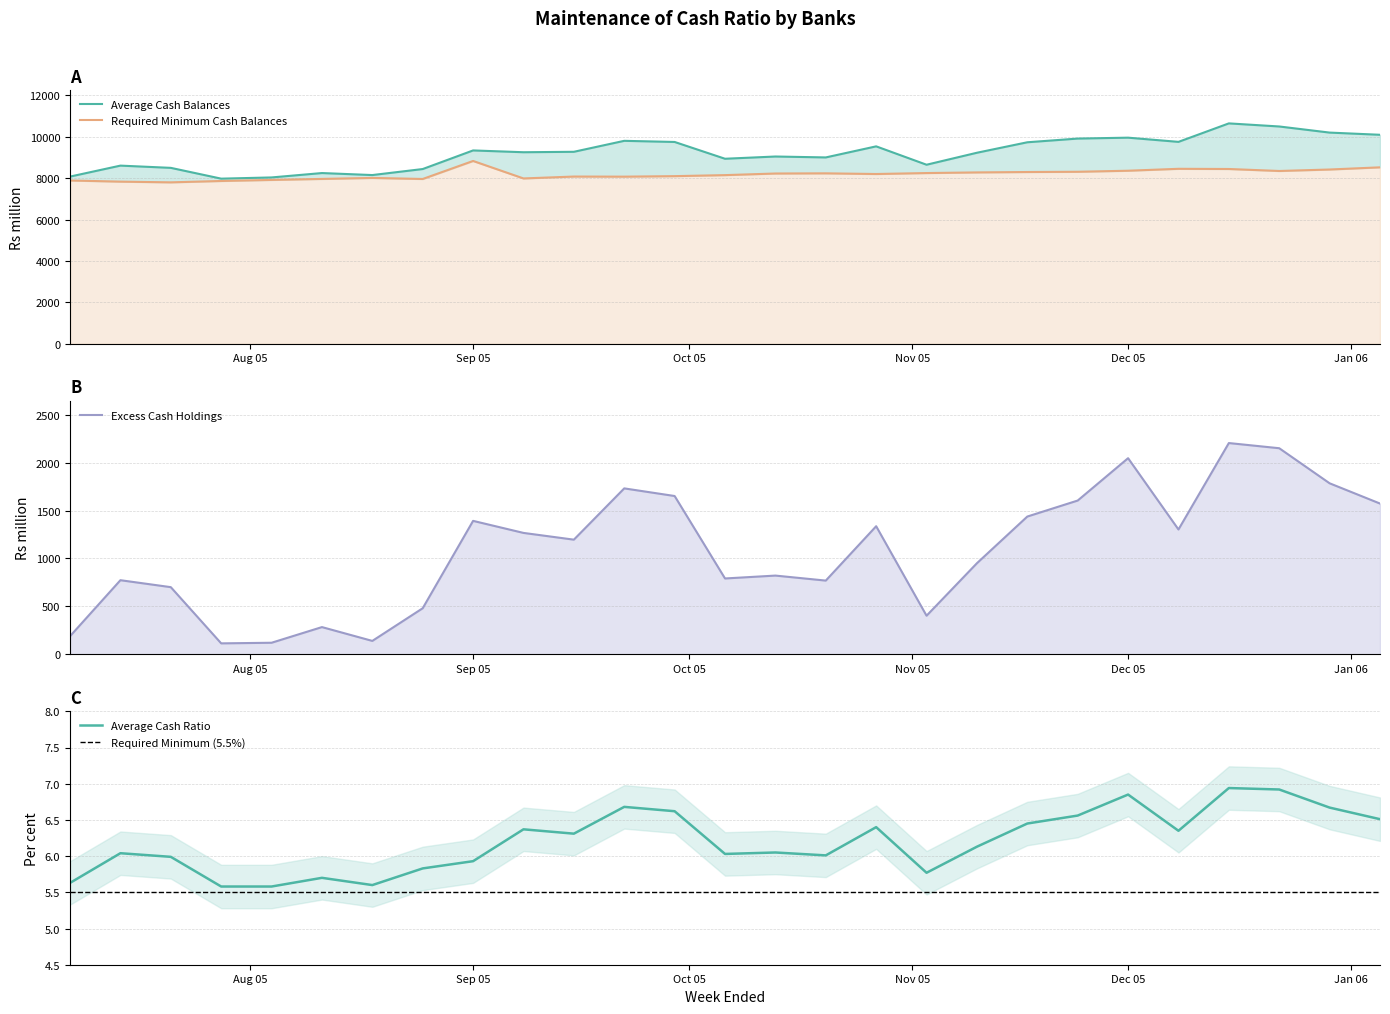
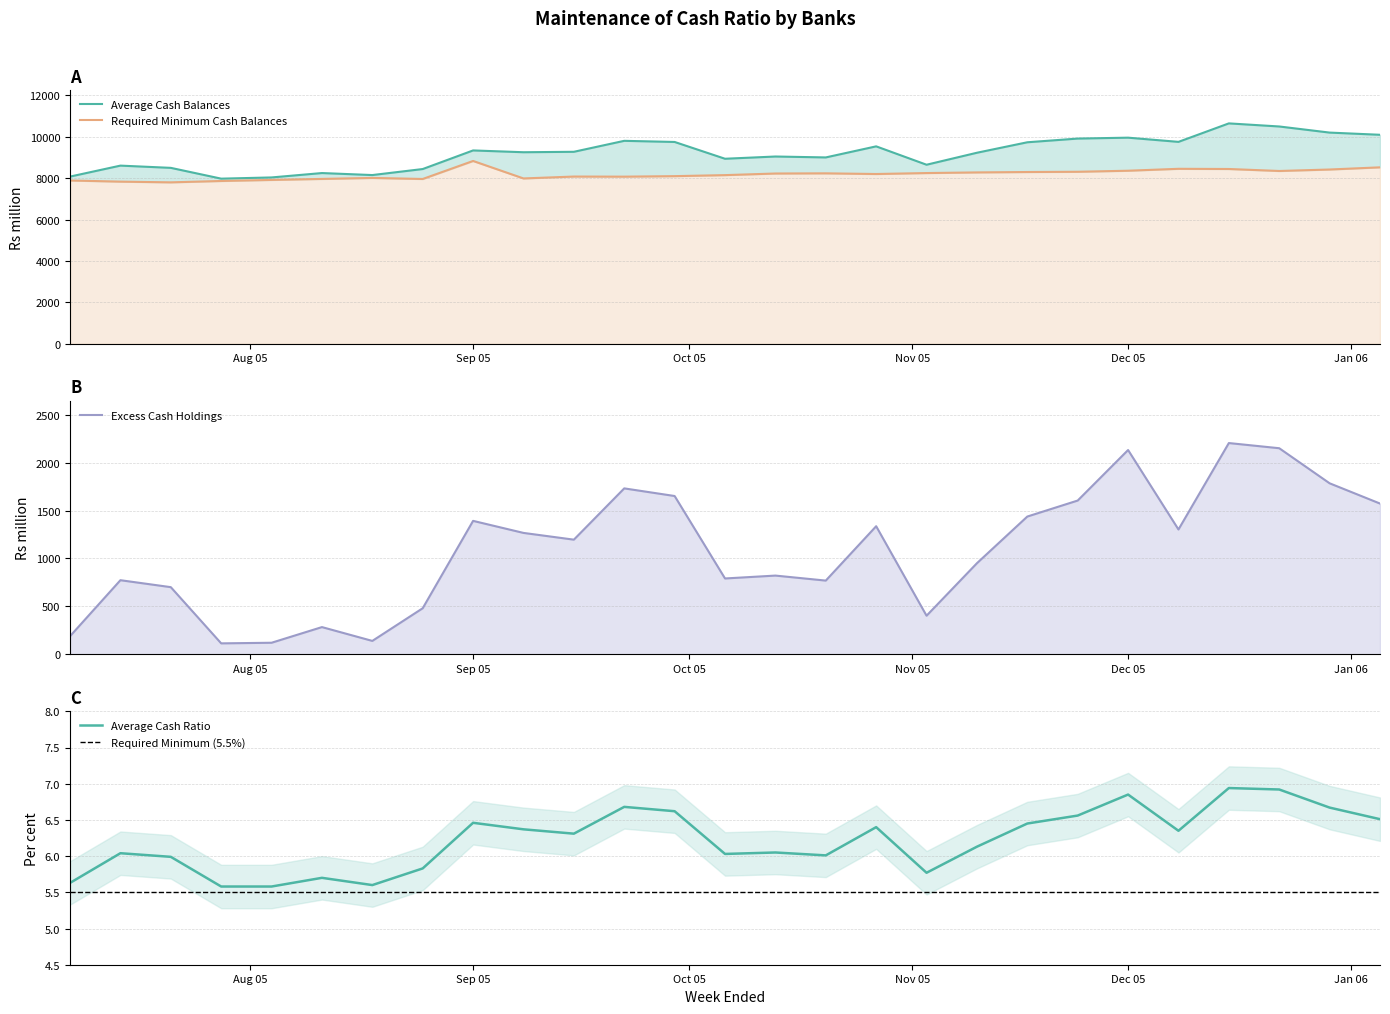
B, Dec 05: 2000 -> 2100
C, Average Cash Ratio, Sep 05: 5.9 -> 6.5
